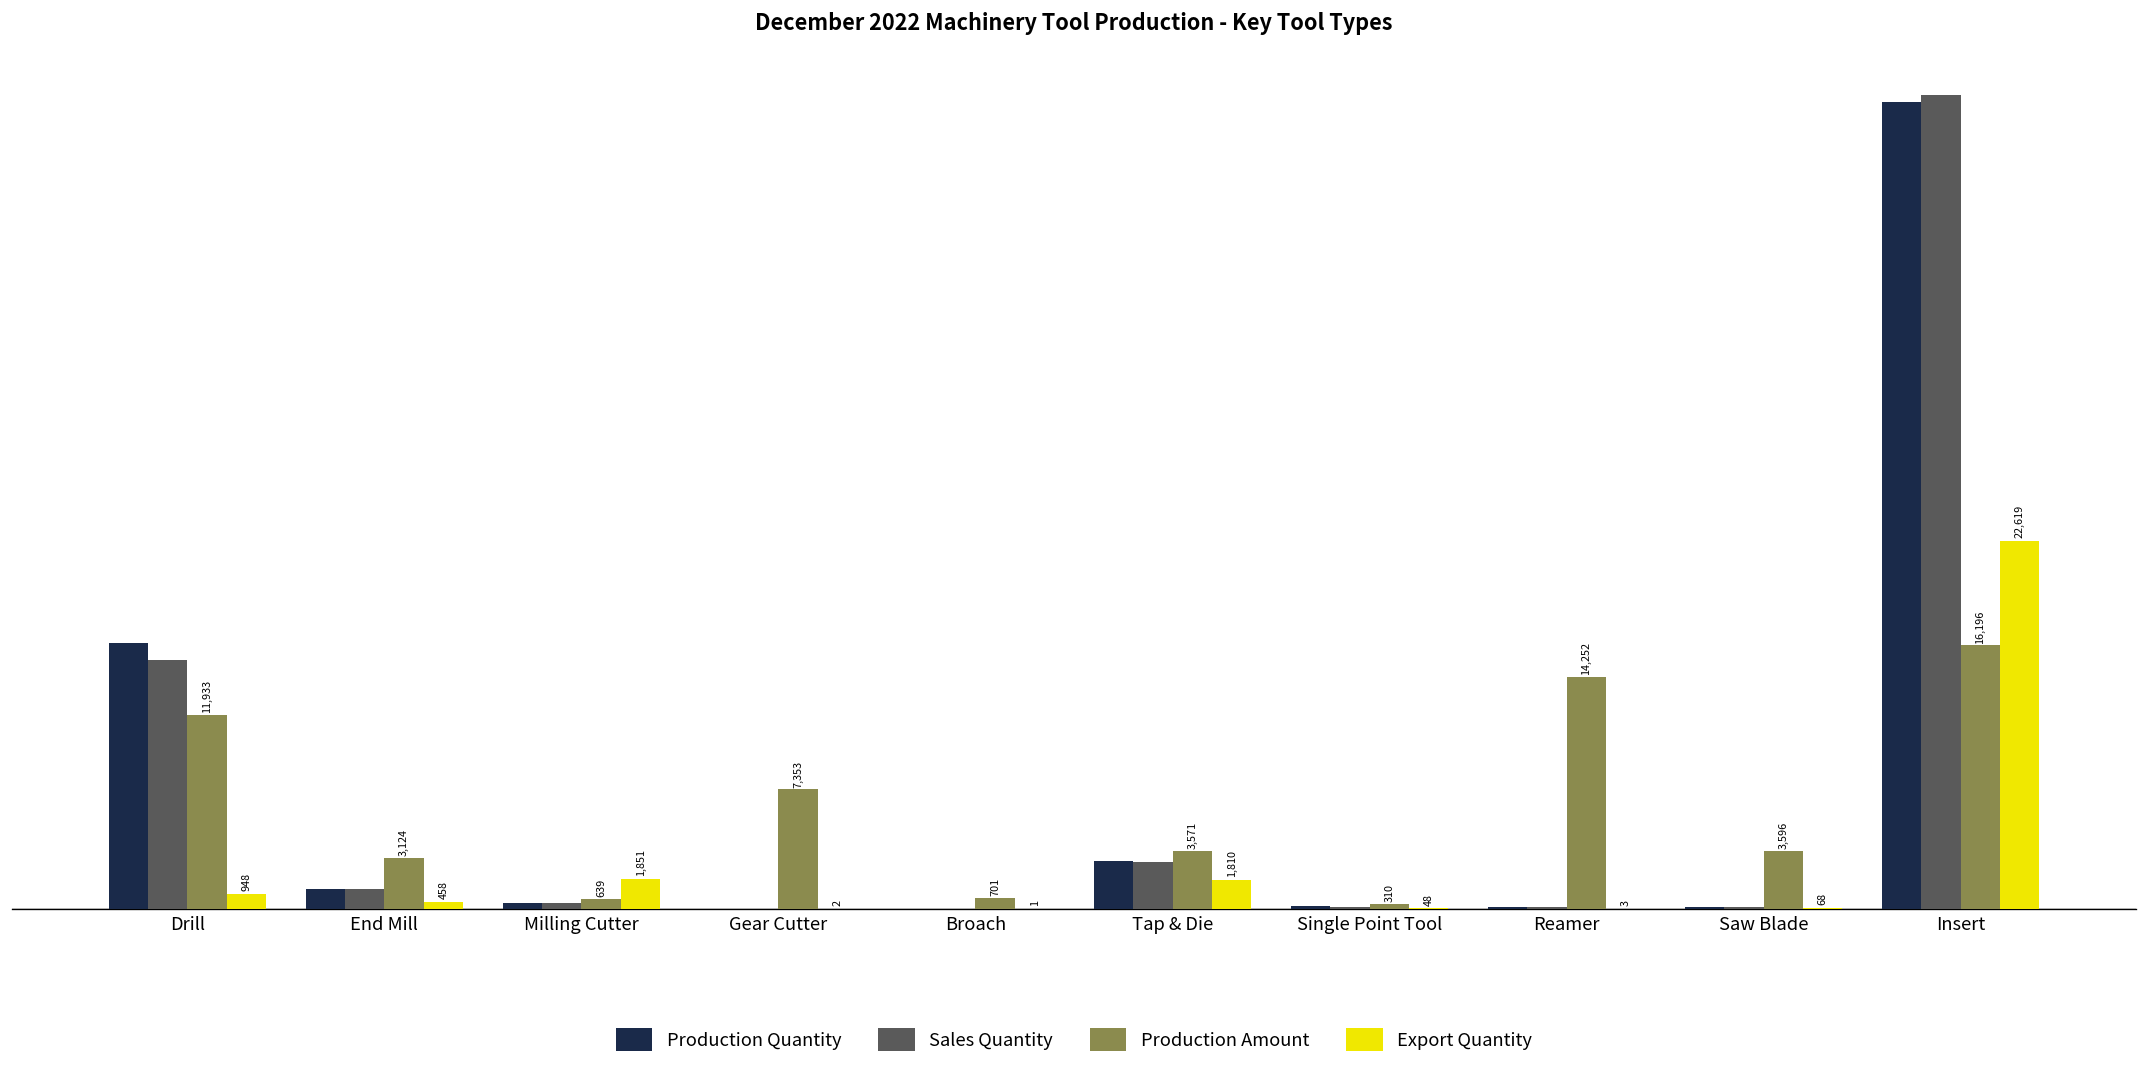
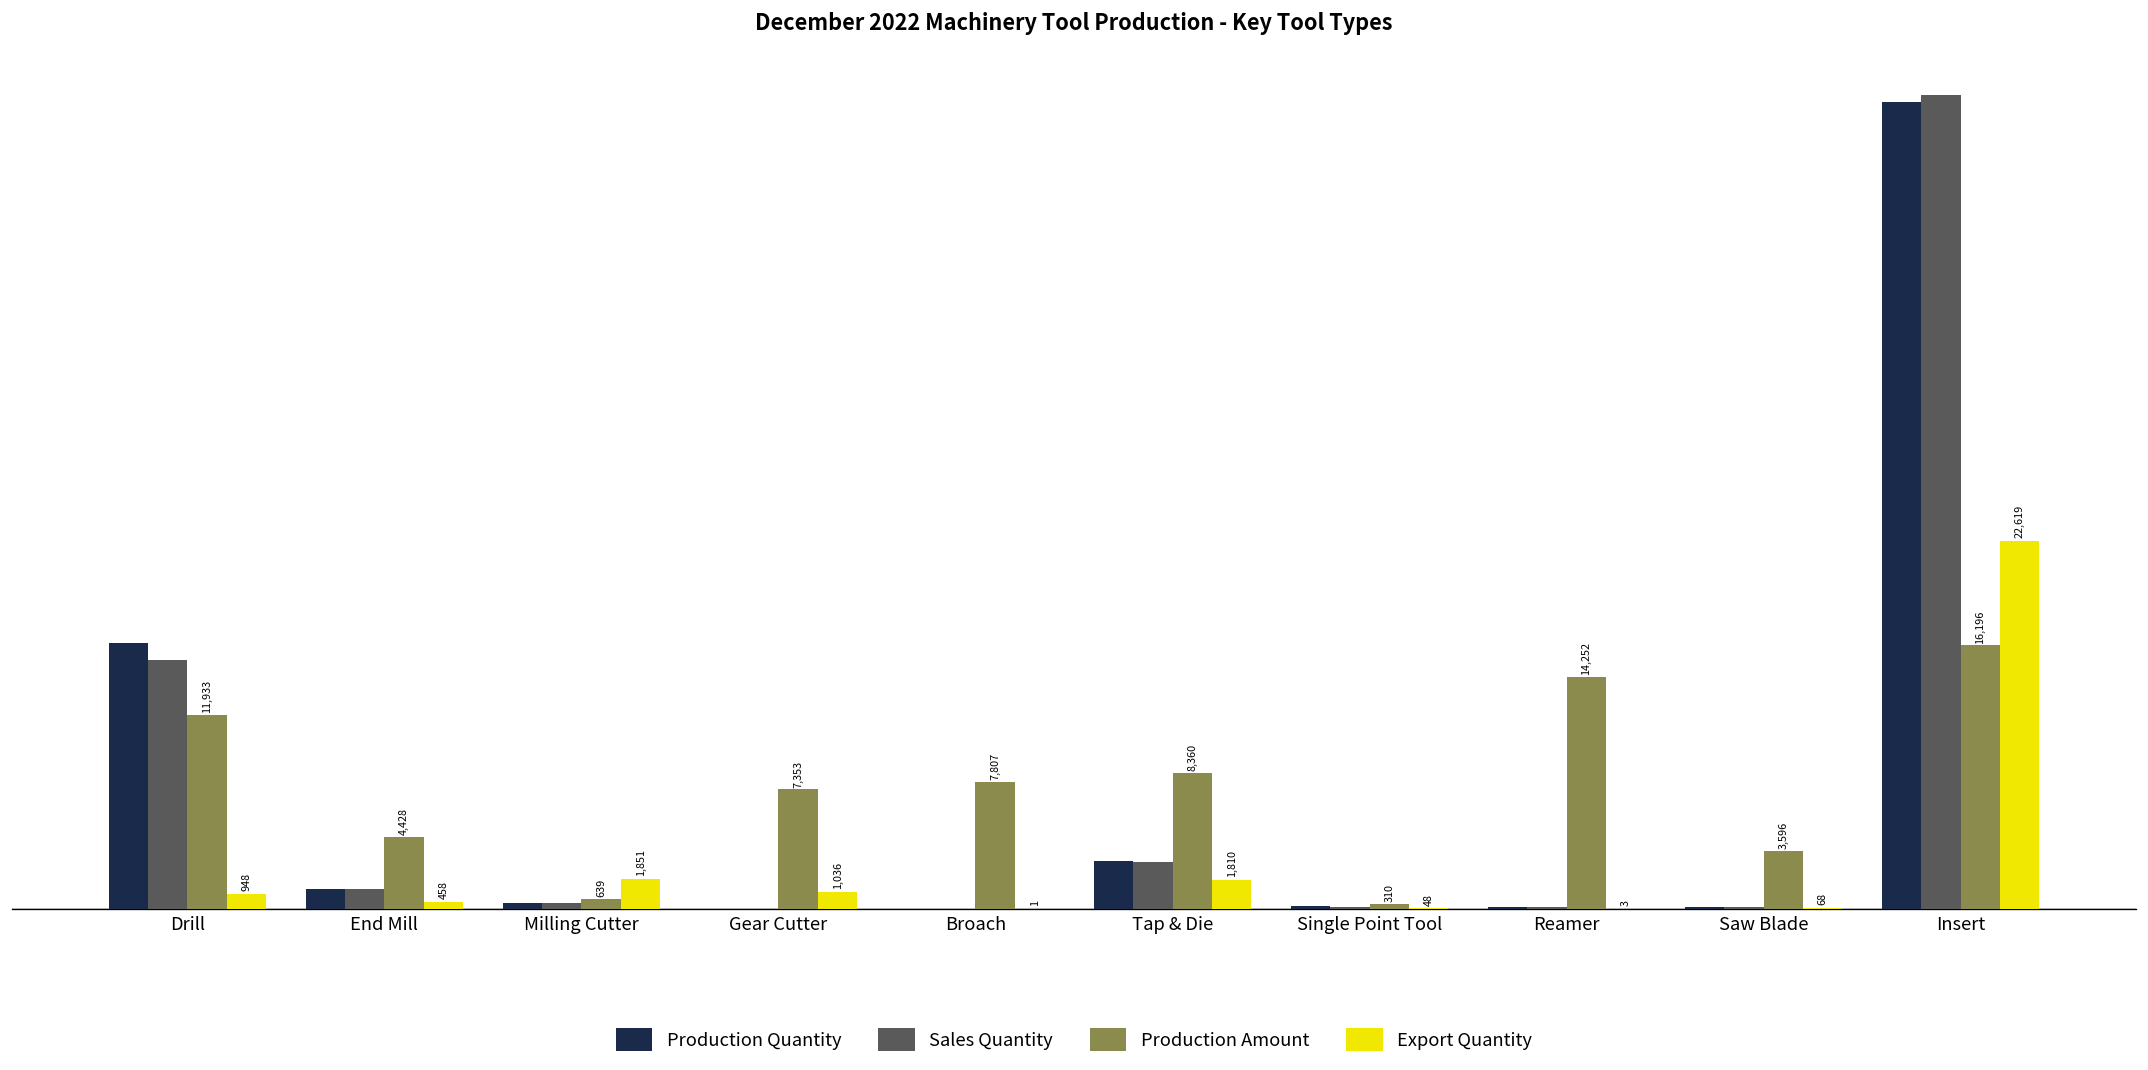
Production Amount, End Mill: 3,124 -> 4,428
Export Quantity, Gear Cutter: 2 -> 1,036
Production Amount, Broach: 701 -> 7,807
Production Amount, Tap & Die: 3,571 -> 8,360
